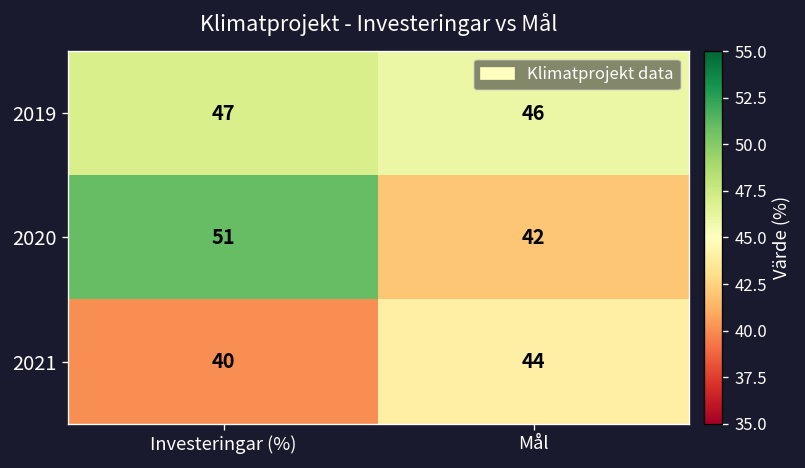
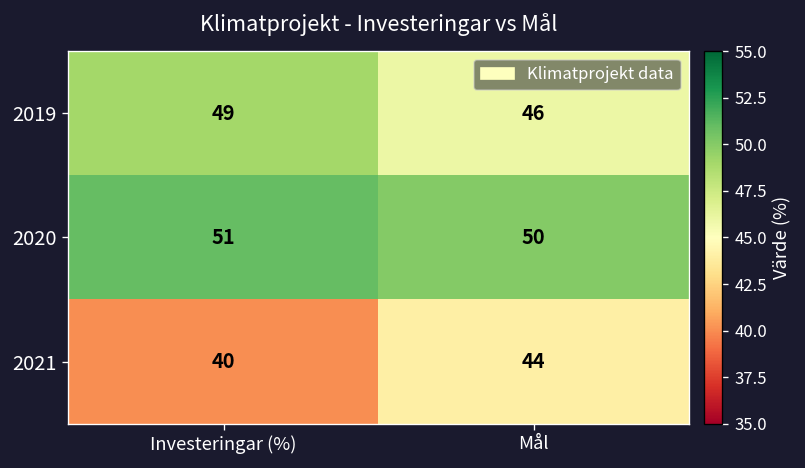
2019, Investeringar (%): 47 -> 49
2020, Mål: 42 -> 50
